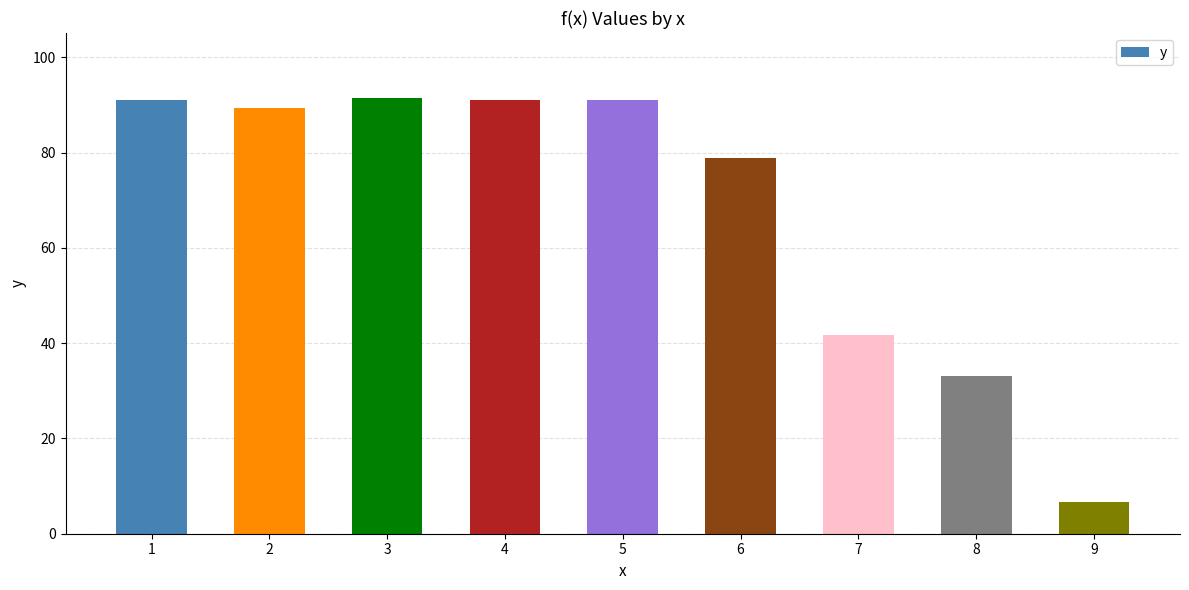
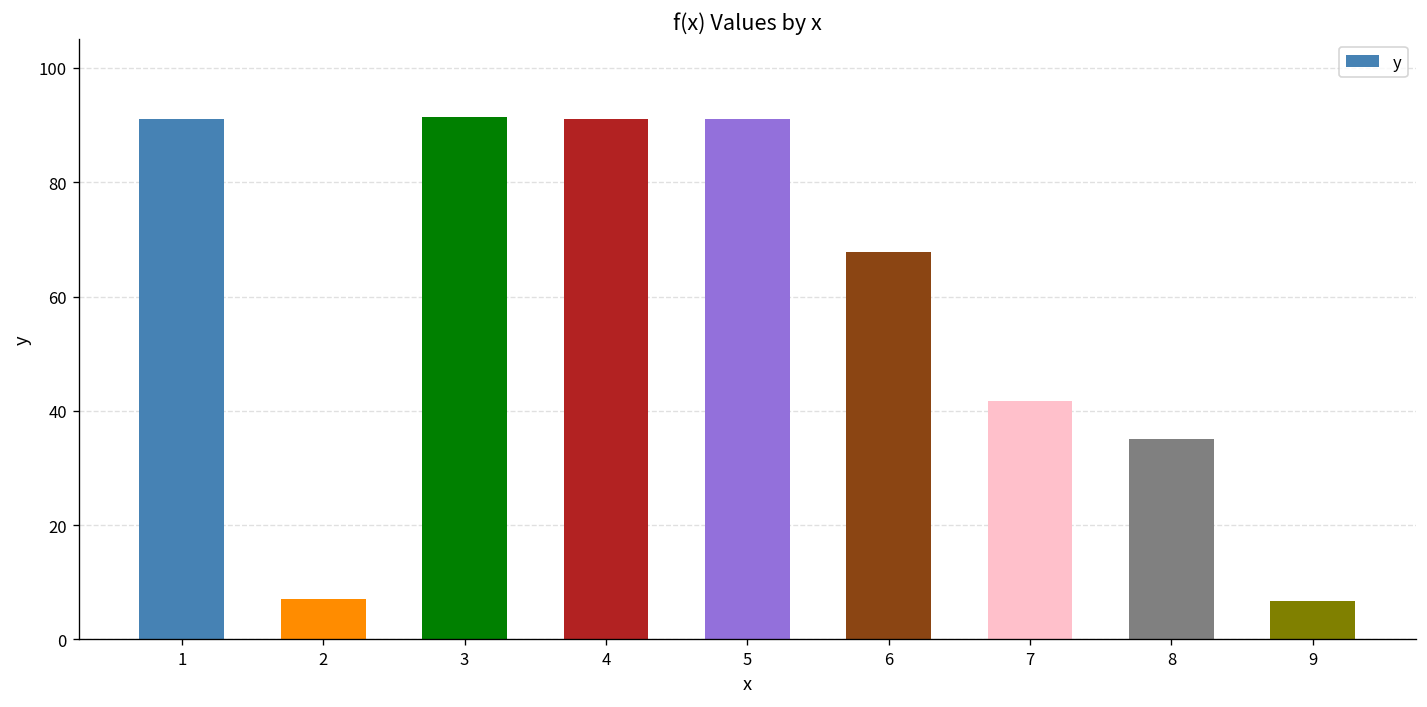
2: 89 -> 7
6: 79 -> 68
8: 33 -> 35
